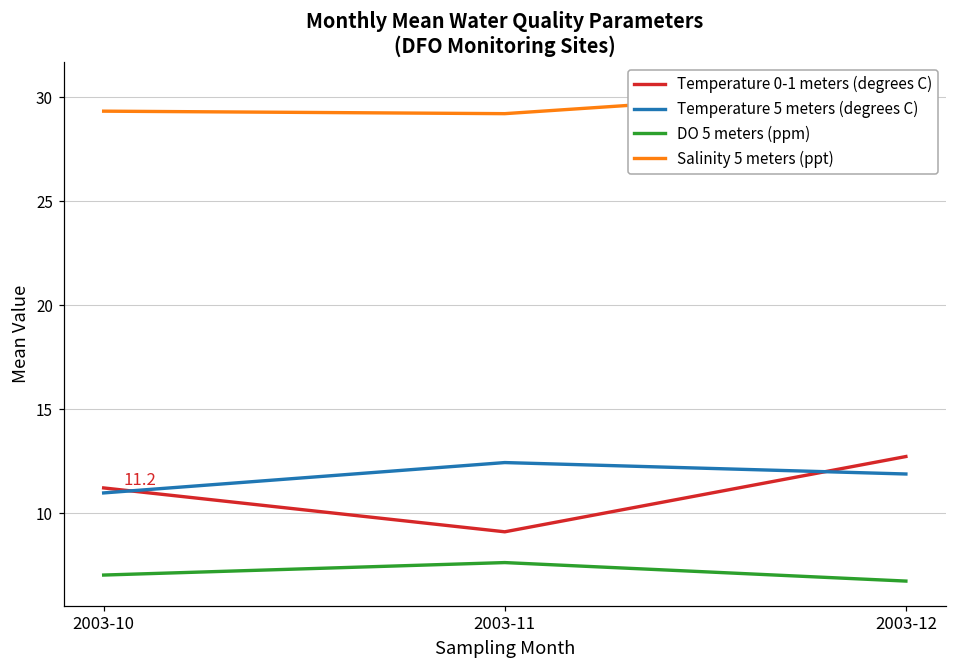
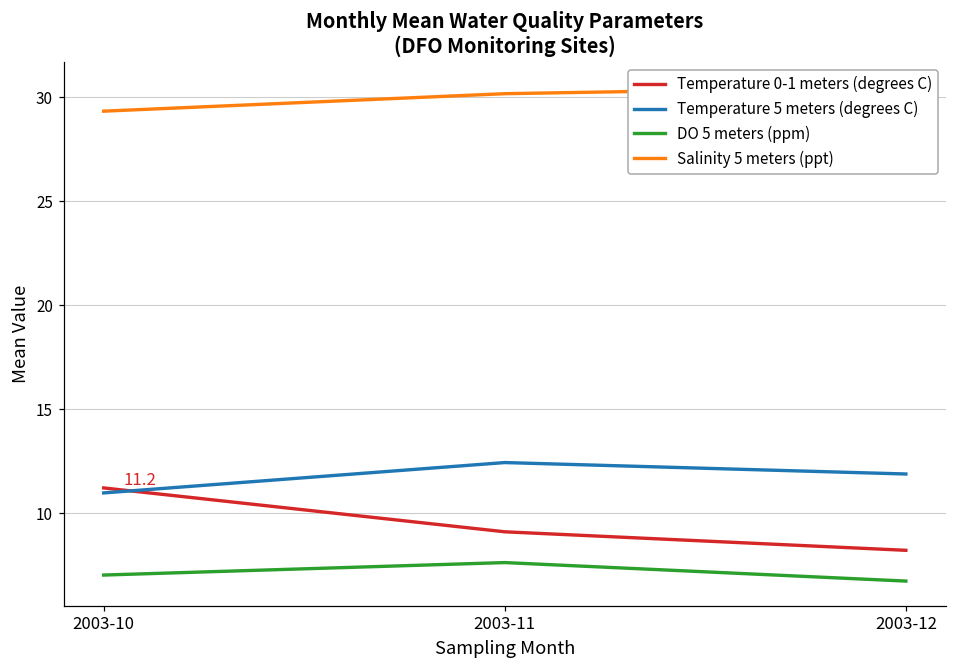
Salinity 5 meters (ppt), 2003-11: 29.2 -> 30.2
Temperature 0-1 meters (degrees C), 2003-12: 12.7 -> 8.2
